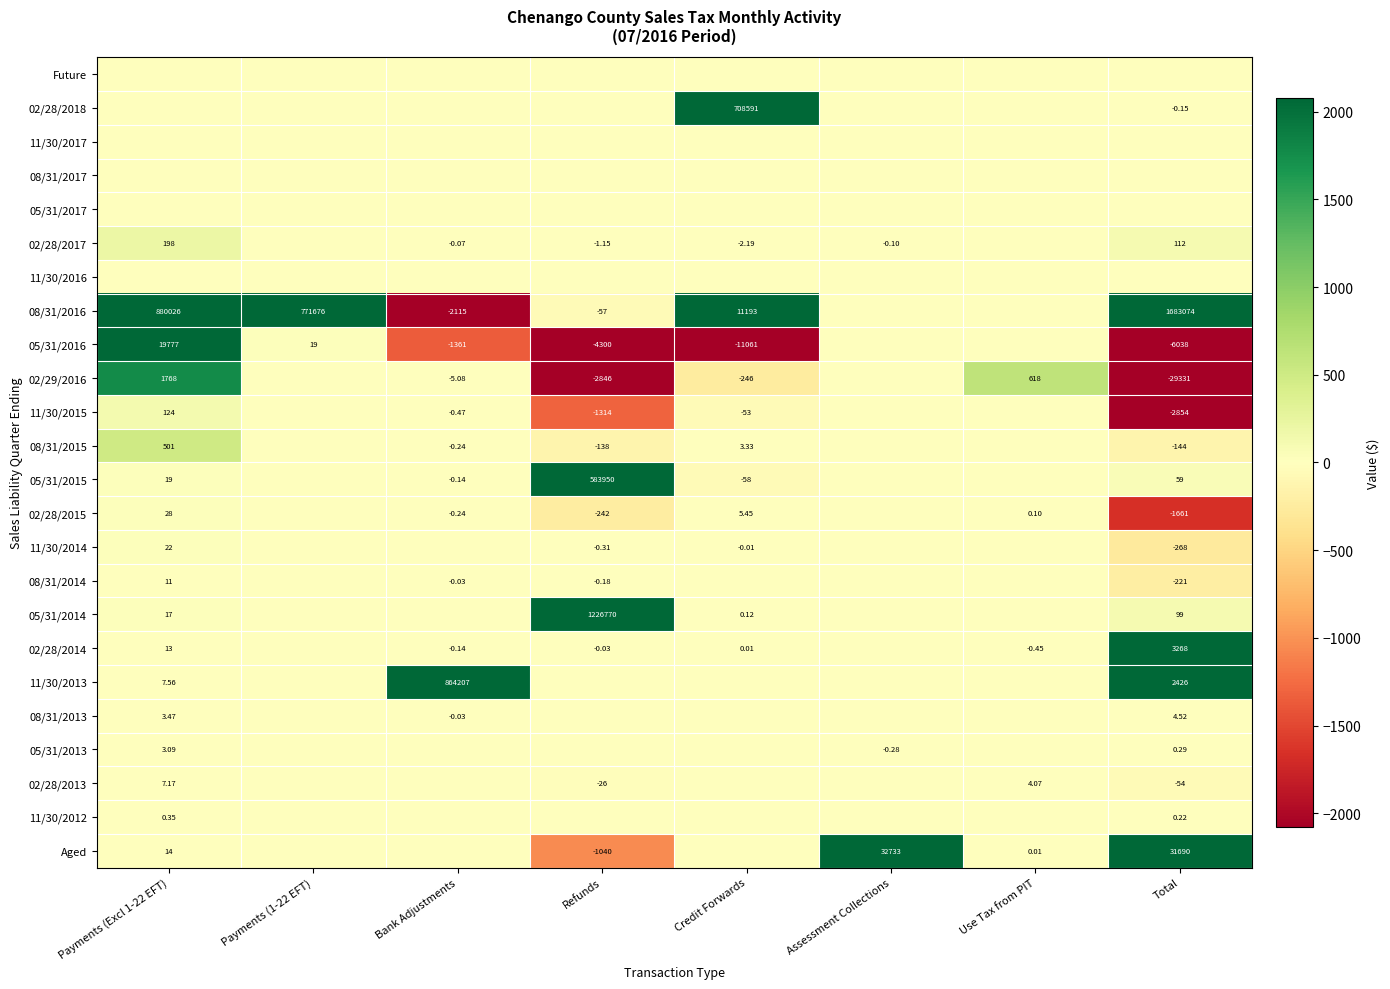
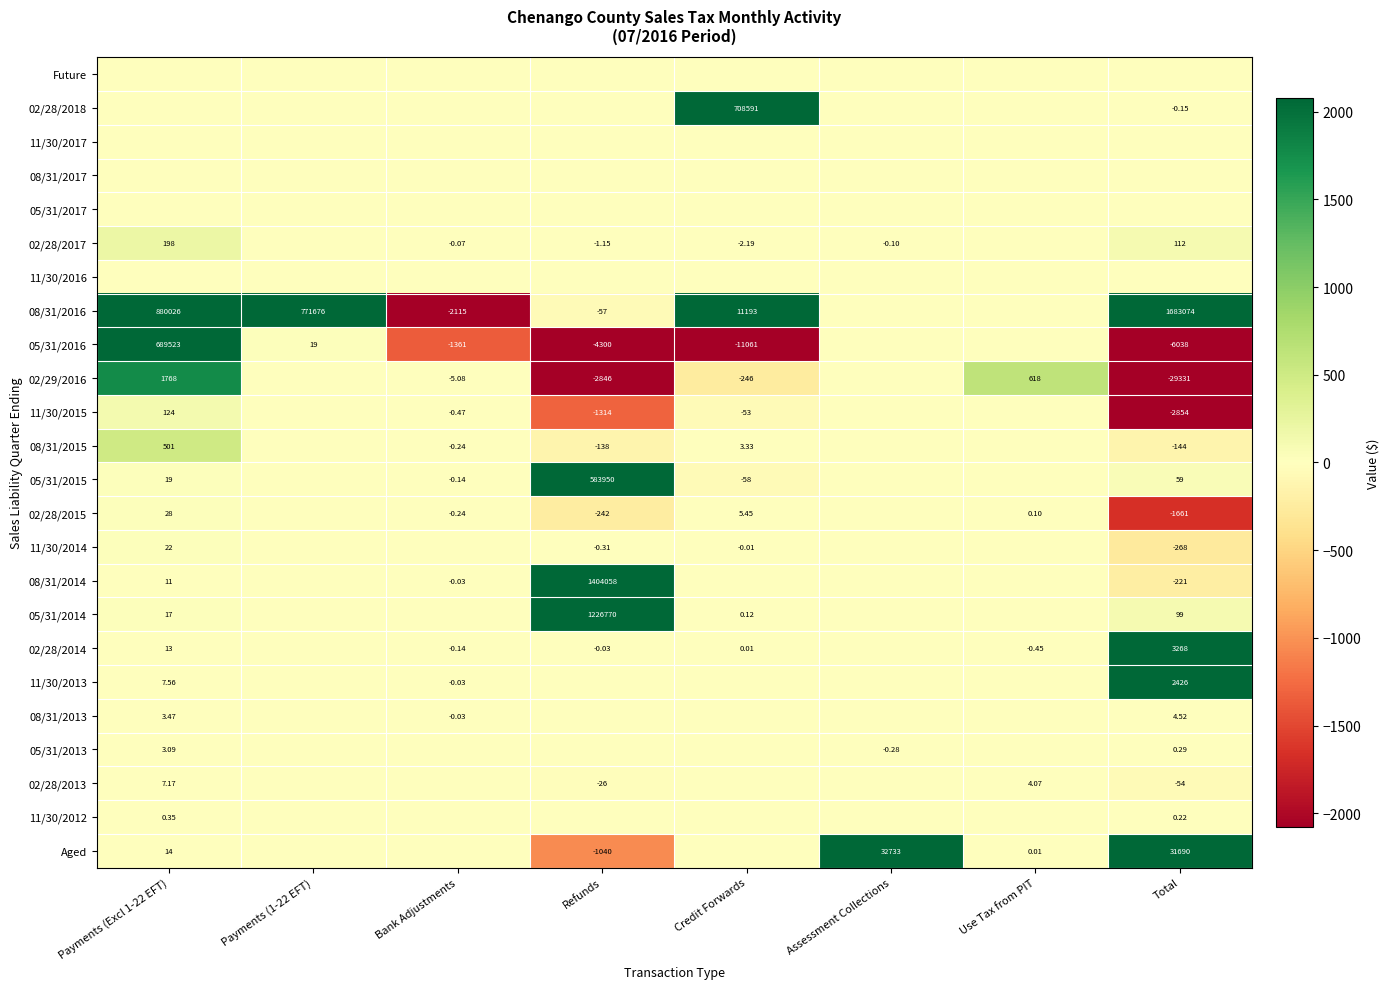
05/31/2016, Payments (Excl 1-22 EFT): 19777 -> 689523
08/31/2014, Refunds: -0.18 -> 1404058
11/30/2013, Bank Adjustments: 864207 -> -0.03
